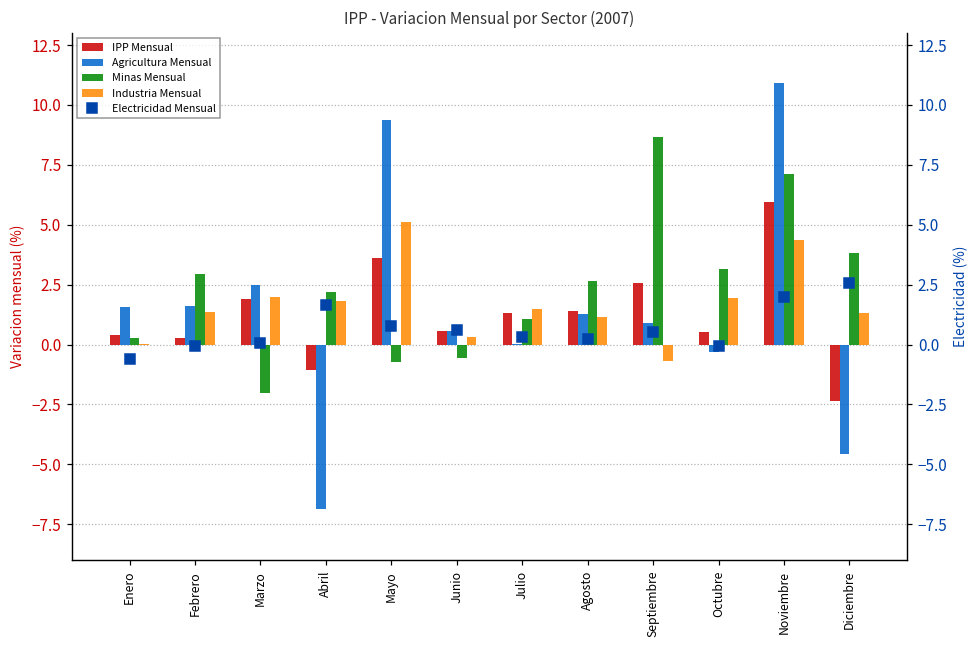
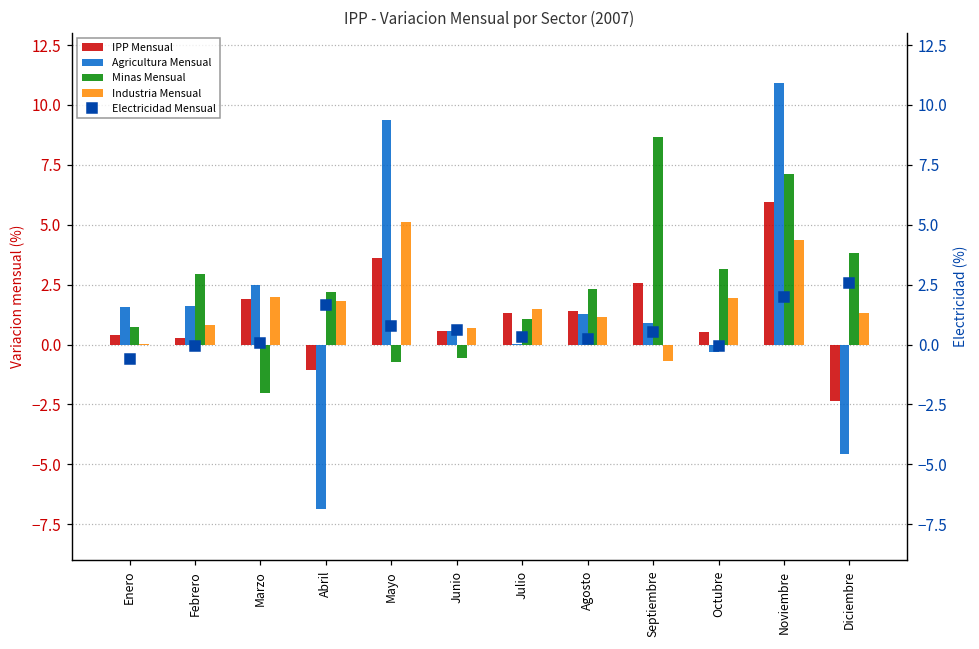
Minas Mensual, Enero: 0.3 -> 0.7
Industria Mensual, Febrero: 1.4 -> 0.8
Industria Mensual, Junio: 0.3 -> 0.7
Minas Mensual, Agosto: 2.7 -> 2.3
